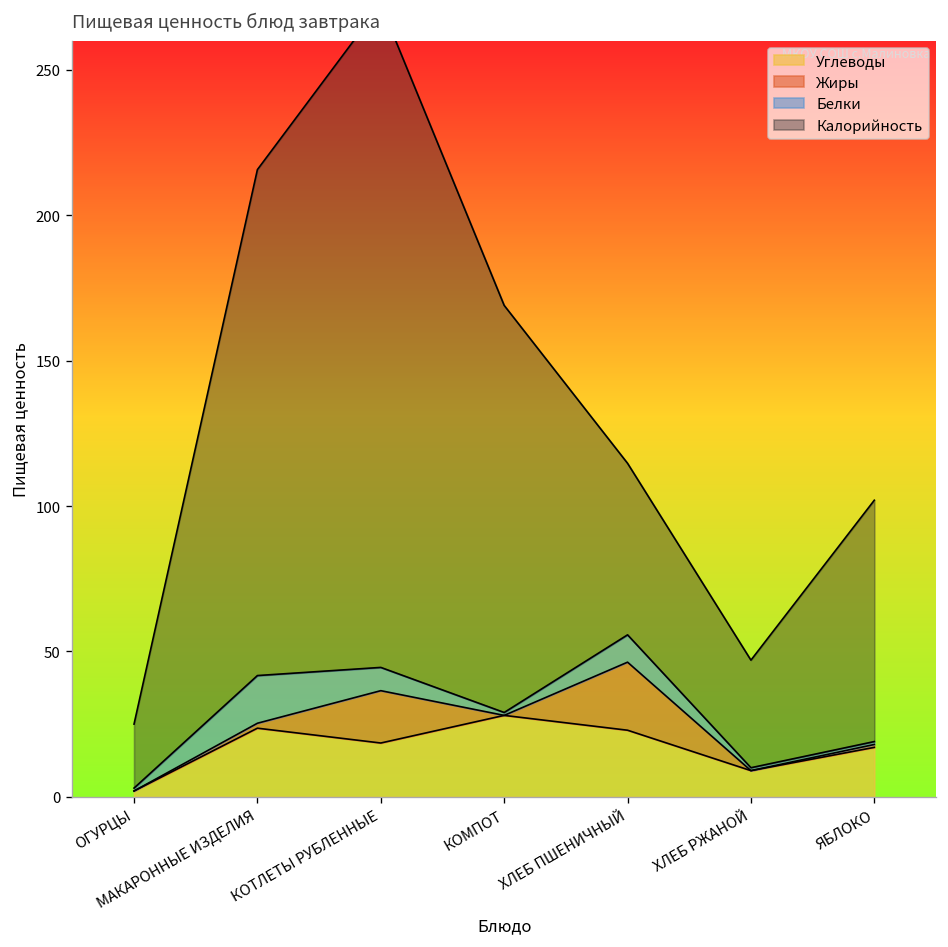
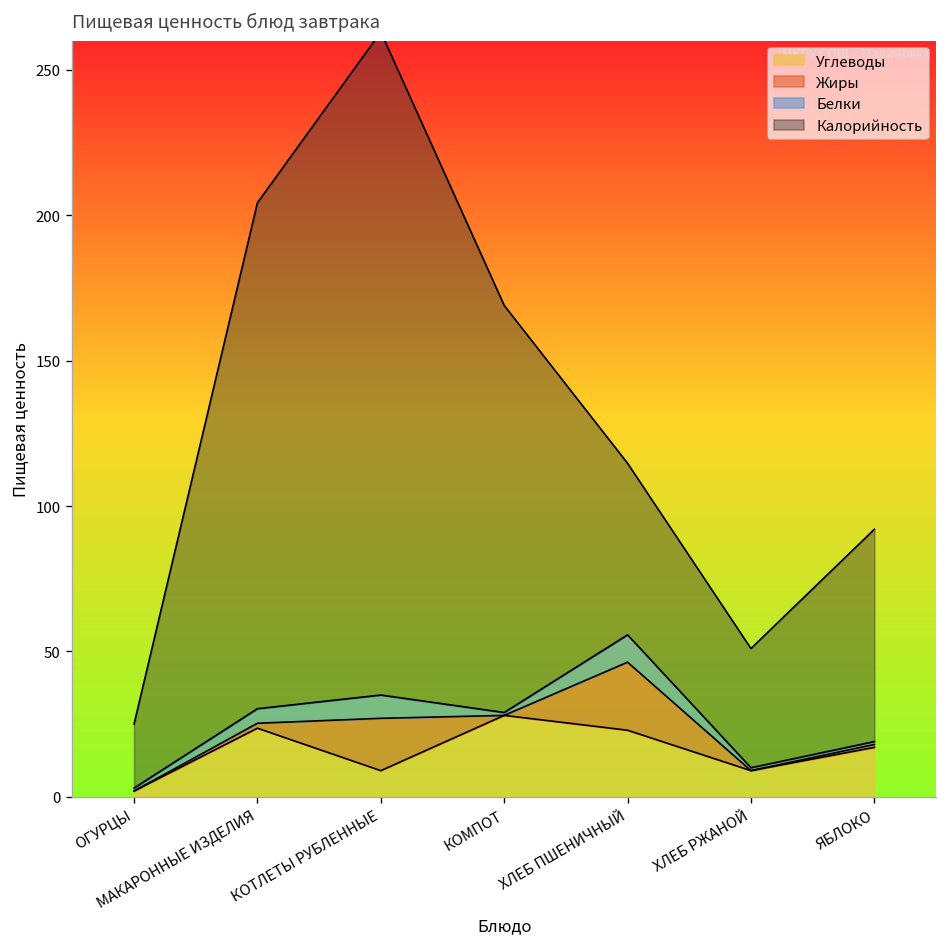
Белки, МАКАРОННЫЕ ИЗДЕЛИЯ: 16 -> 5
Углеводы, КОТЛЕТЫ РУБЛЕННЫЕ: 19 -> 9
Калорийность, ХЛЕБ РЖАНОЙ: 37 -> 41
Калорийность, ЯБЛОКО: 83 -> 73
